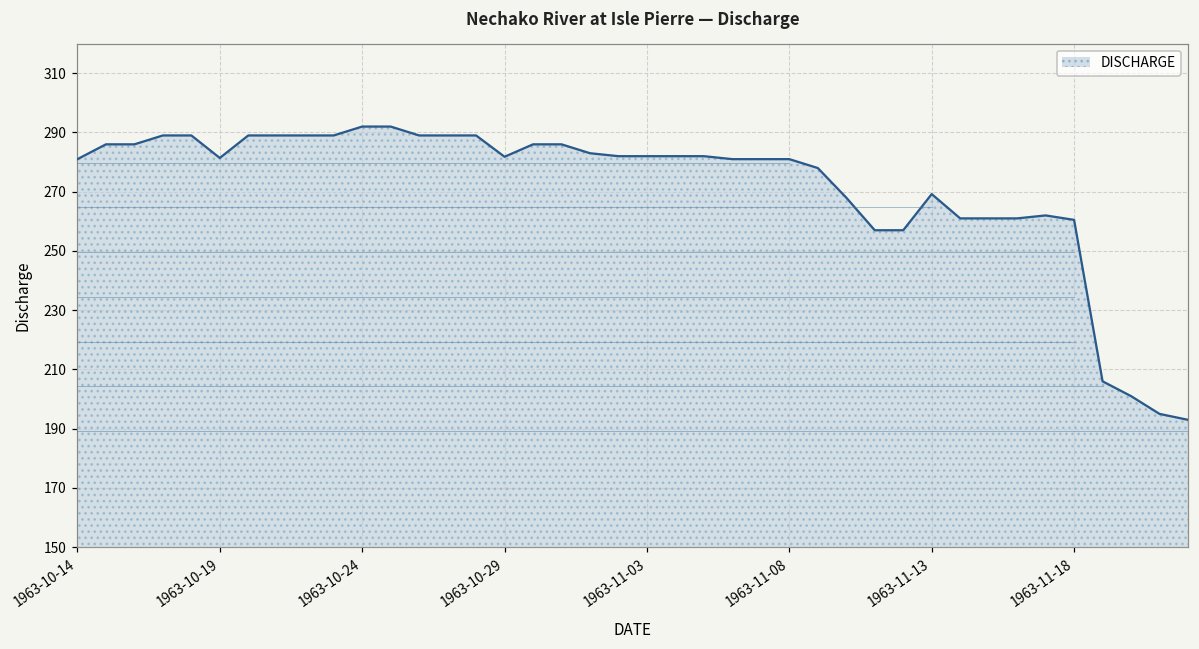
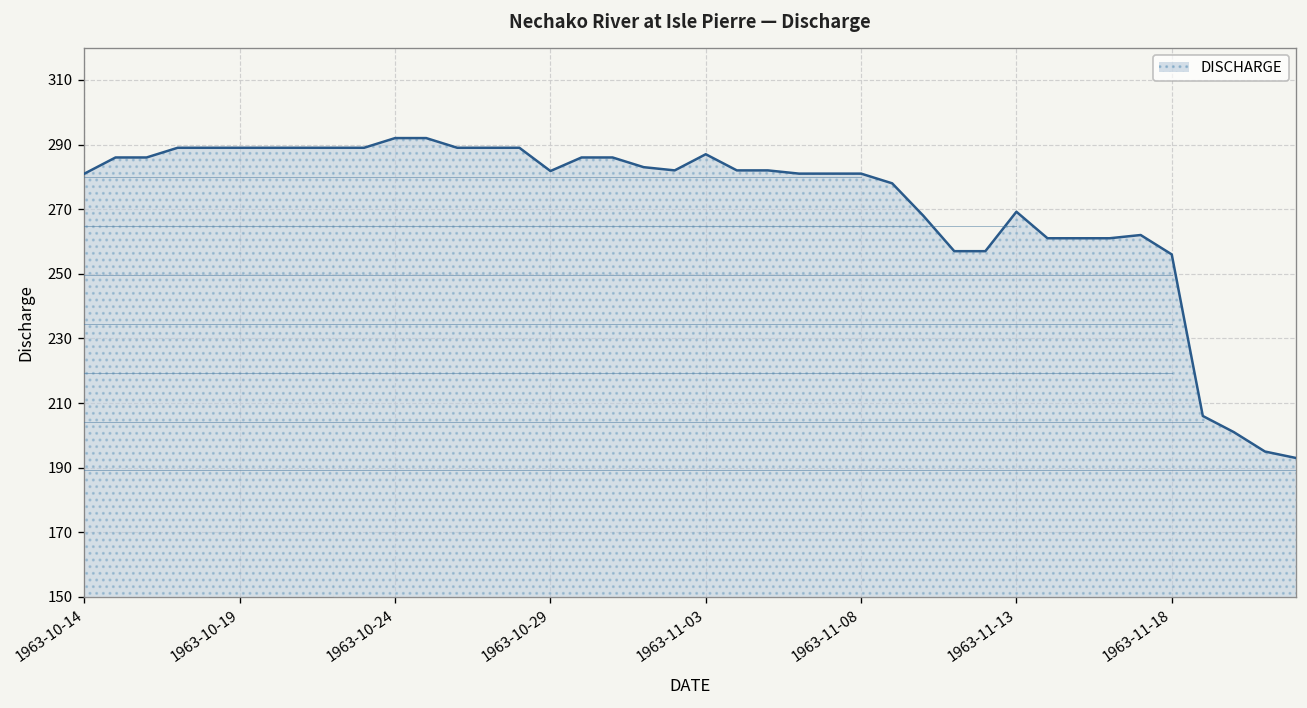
DISCHARGE, 1963-10-19: 281 -> 289
DISCHARGE, 1963-11-03: 282 -> 287
DISCHARGE, 1963-11-18: 261 -> 256
